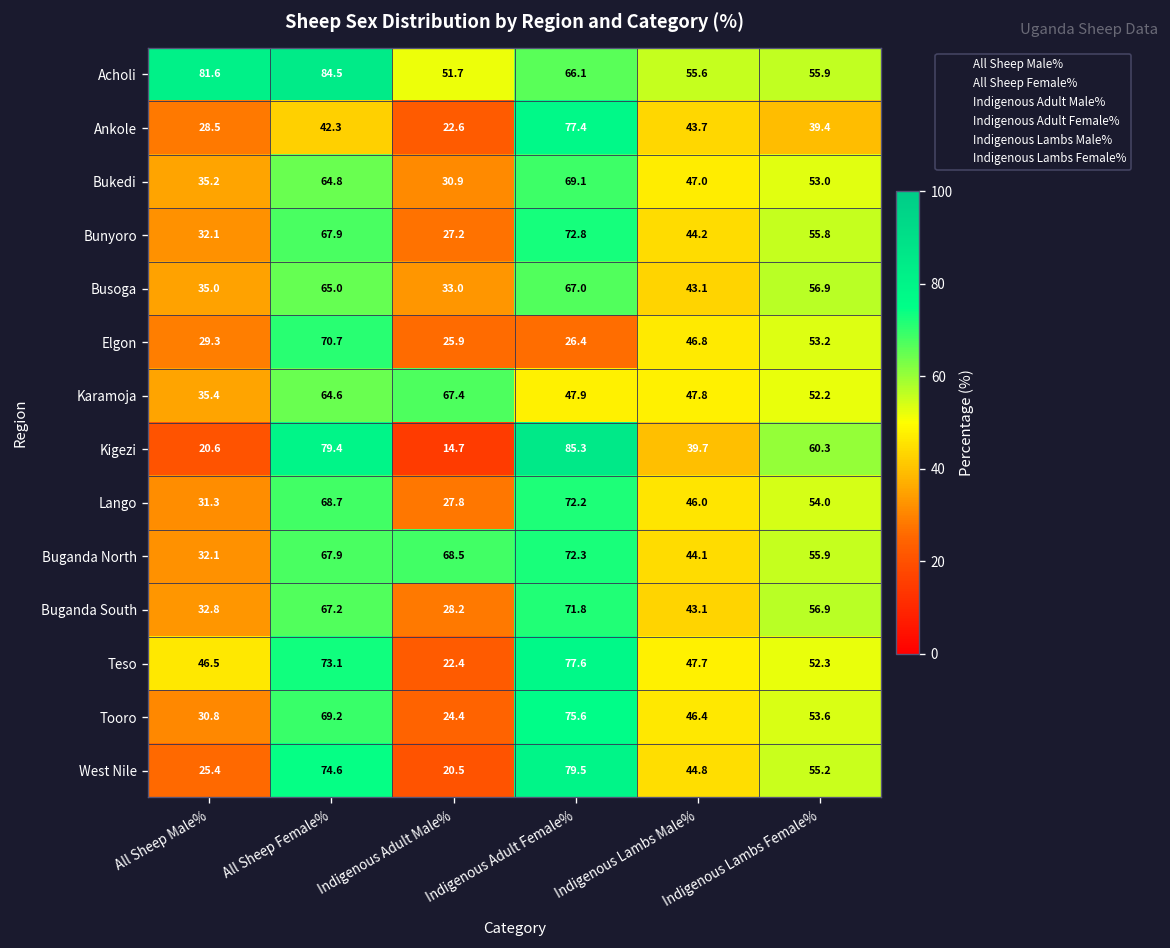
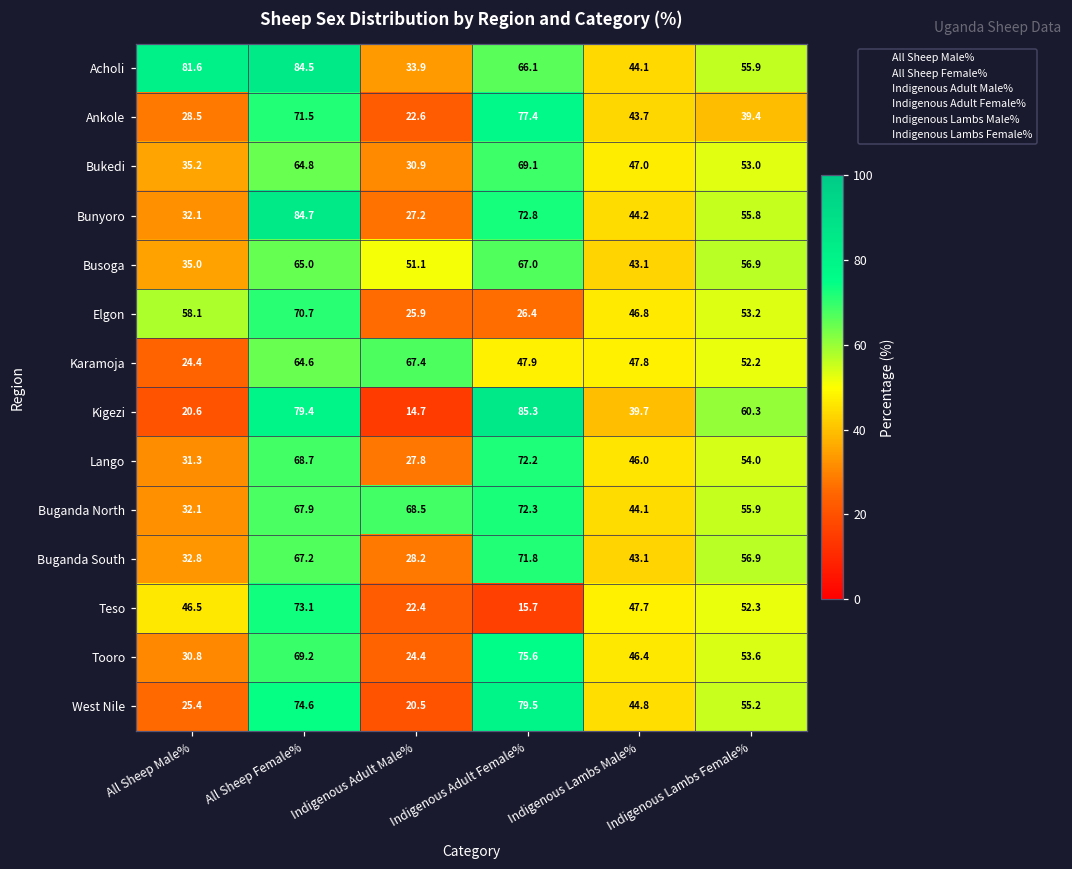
Acholi, Indigenous Adult Male%: 51.7 -> 33.9
Acholi, Indigenous Lambs Male%: 55.6 -> 44.1
Ankole, All Sheep Female%: 42.3 -> 71.5
Bunyoro, All Sheep Female%: 67.9 -> 84.7
Busoga, Indigenous Adult Male%: 33.0 -> 51.1
Elgon, All Sheep Male%: 29.3 -> 58.1
Karamoja, All Sheep Male%: 35.4 -> 24.4
Teso, Indigenous Adult Female%: 77.6 -> 15.7
